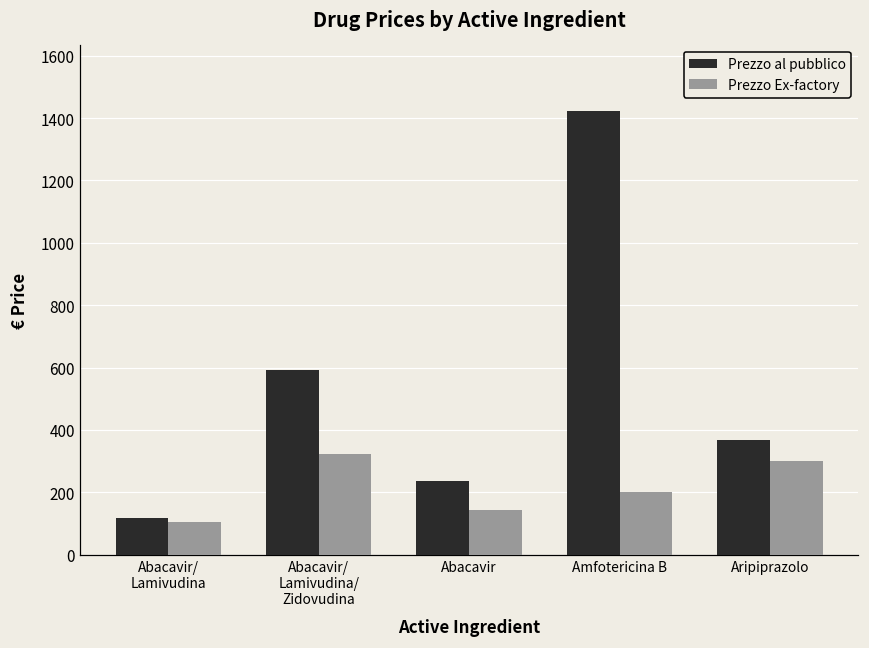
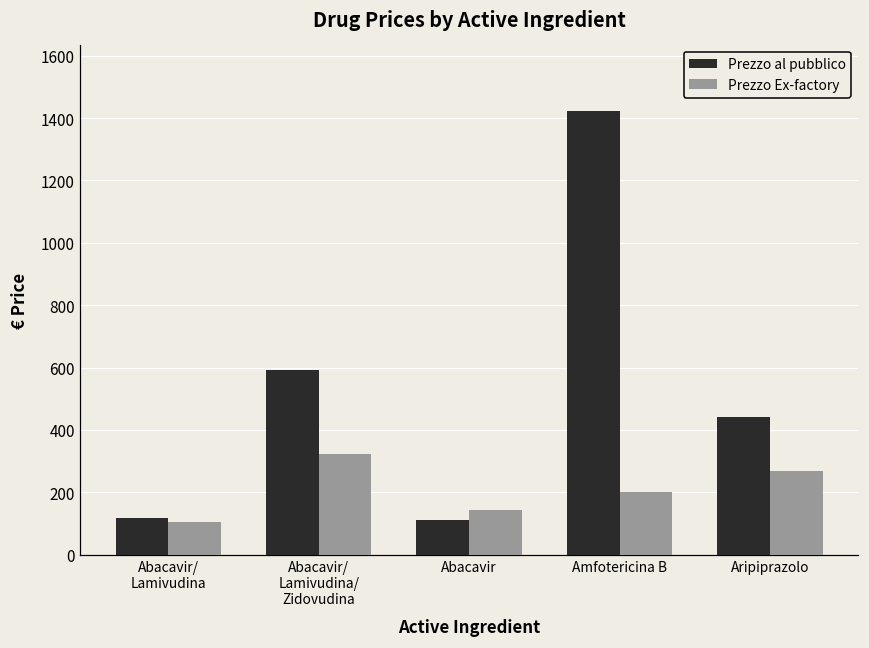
Prezzo al pubblico, Abacavir: 240 -> 110
Prezzo al pubblico, Aripiprazolo: 370 -> 440
Prezzo Ex-factory, Aripiprazolo: 300 -> 270
